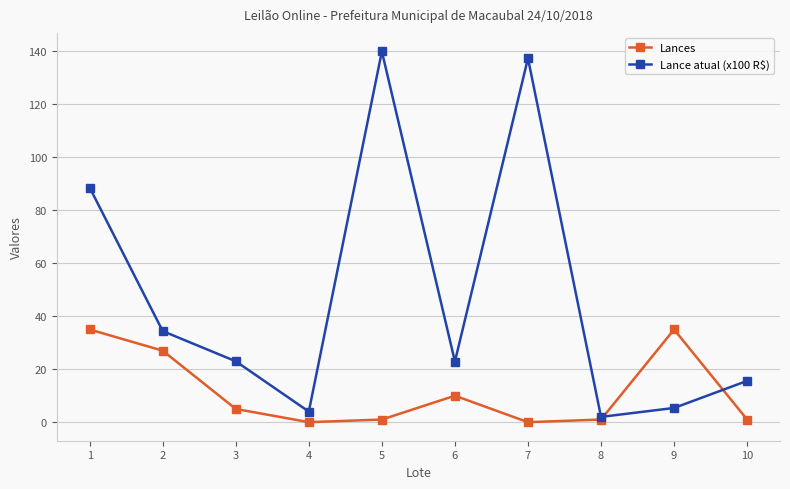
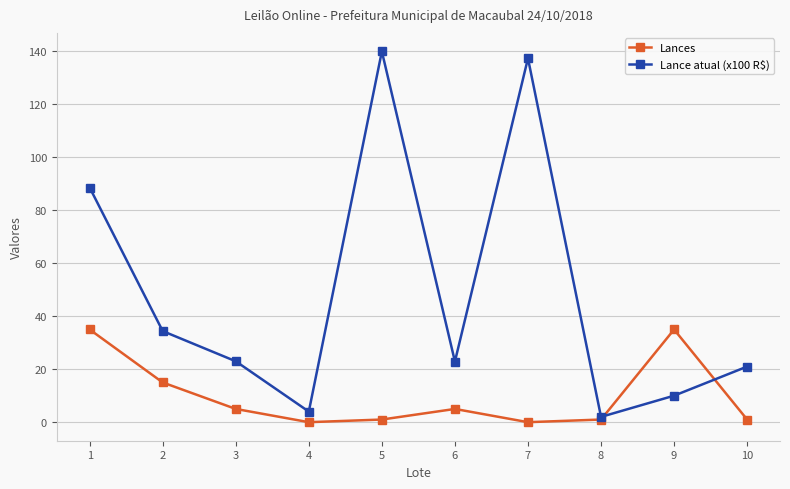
Lances, 2: 27 -> 15
Lances, 6: 10 -> 5
Lance atual (x100 R$), 9: 5 -> 10
Lance atual (x100 R$), 10: 16 -> 21
